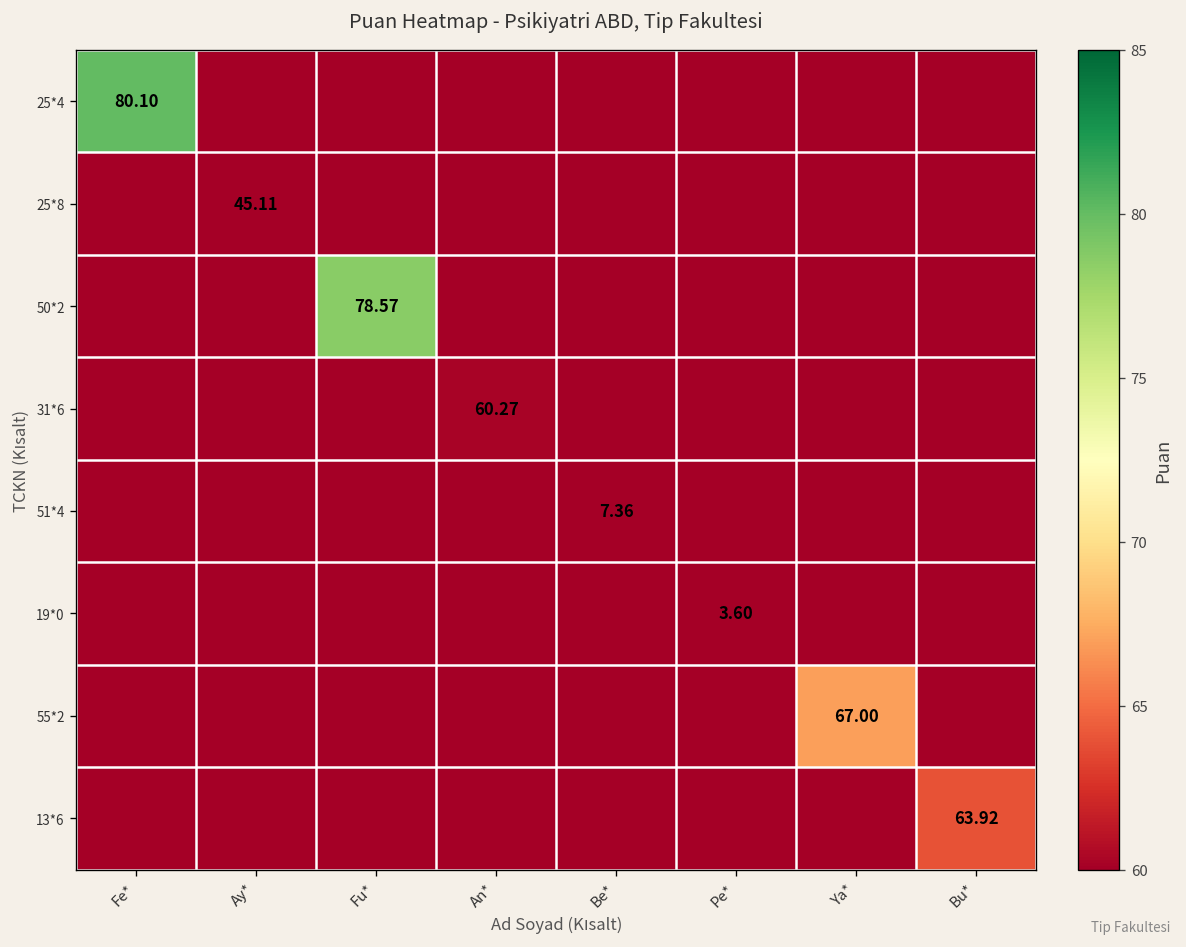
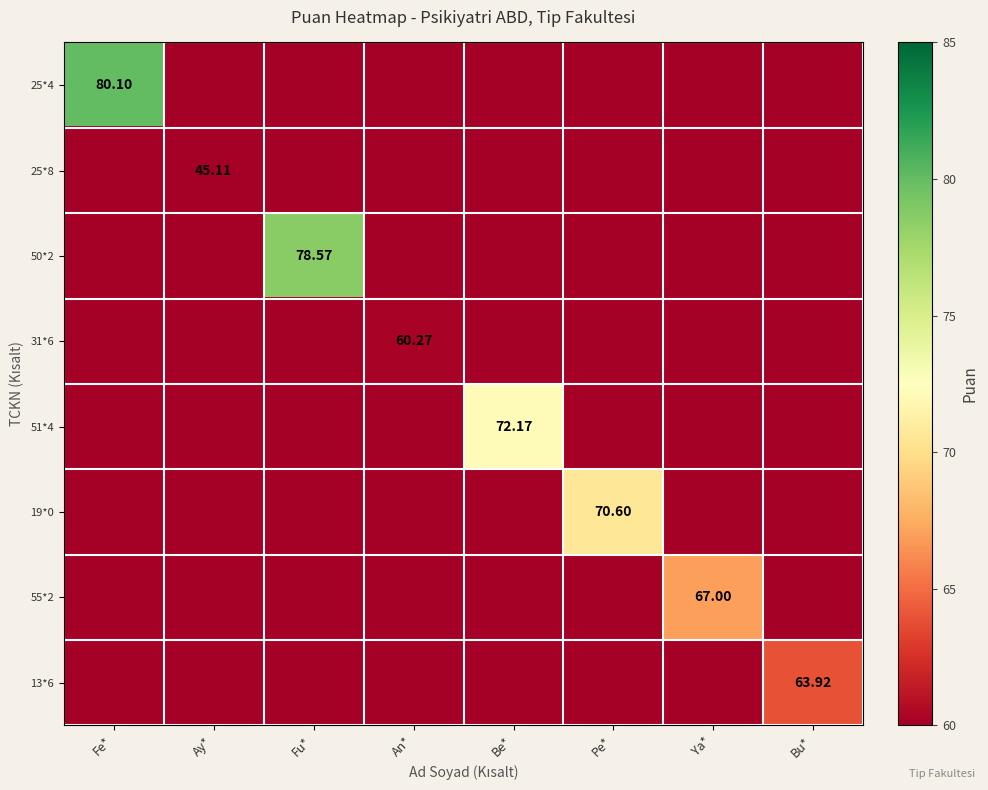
51*4, Be*: 7.36 -> 72.17
19*0, Pe*: 3.60 -> 70.60
